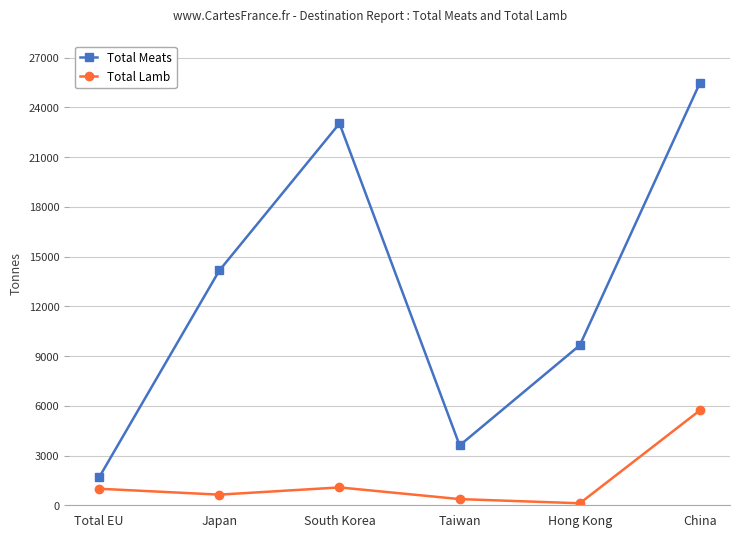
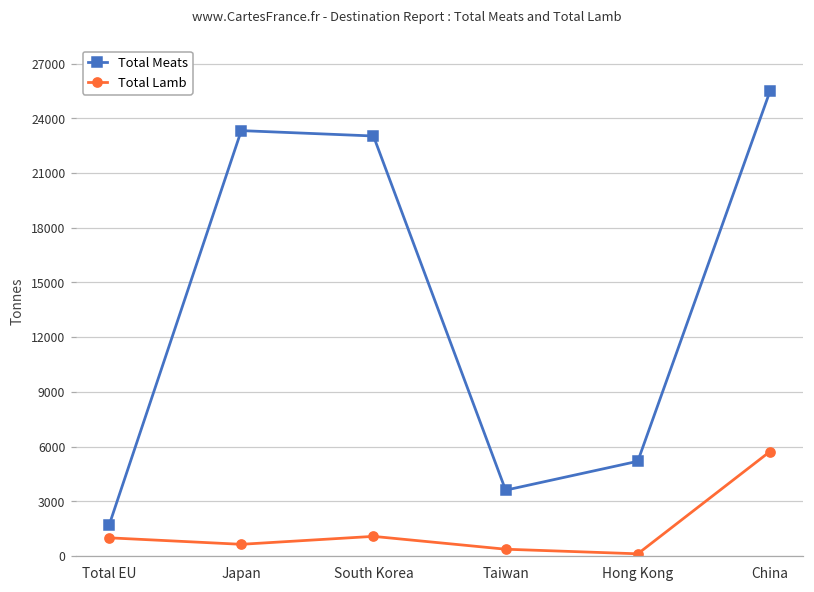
Total Meats, Japan: 14200 -> 23300
Total Meats, Hong Kong: 9700 -> 5200
